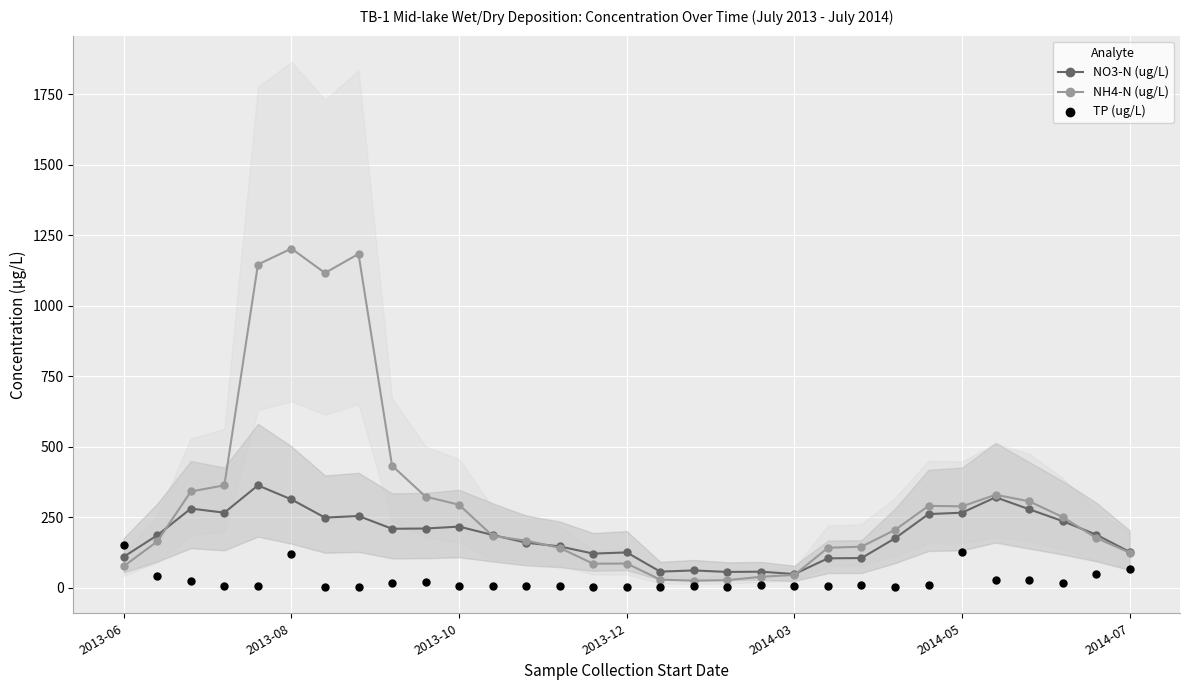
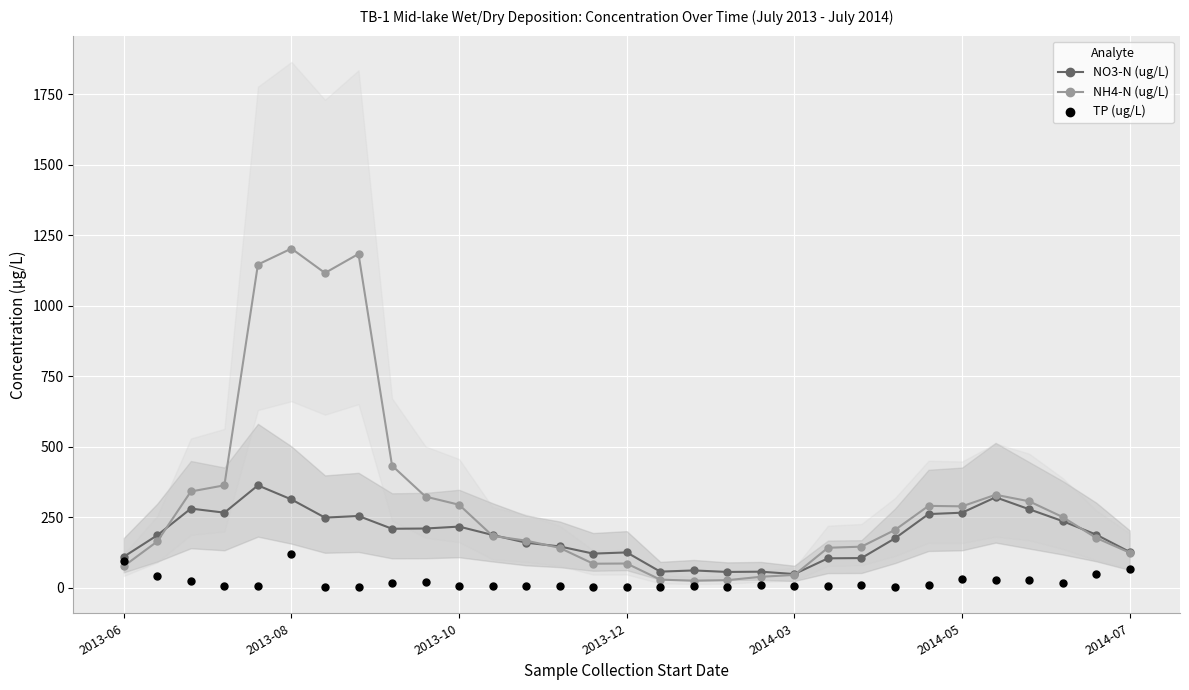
TP (ug/L), 2013-06: 150 -> 100
TP (ug/L), 2014-05: 130 -> 30
